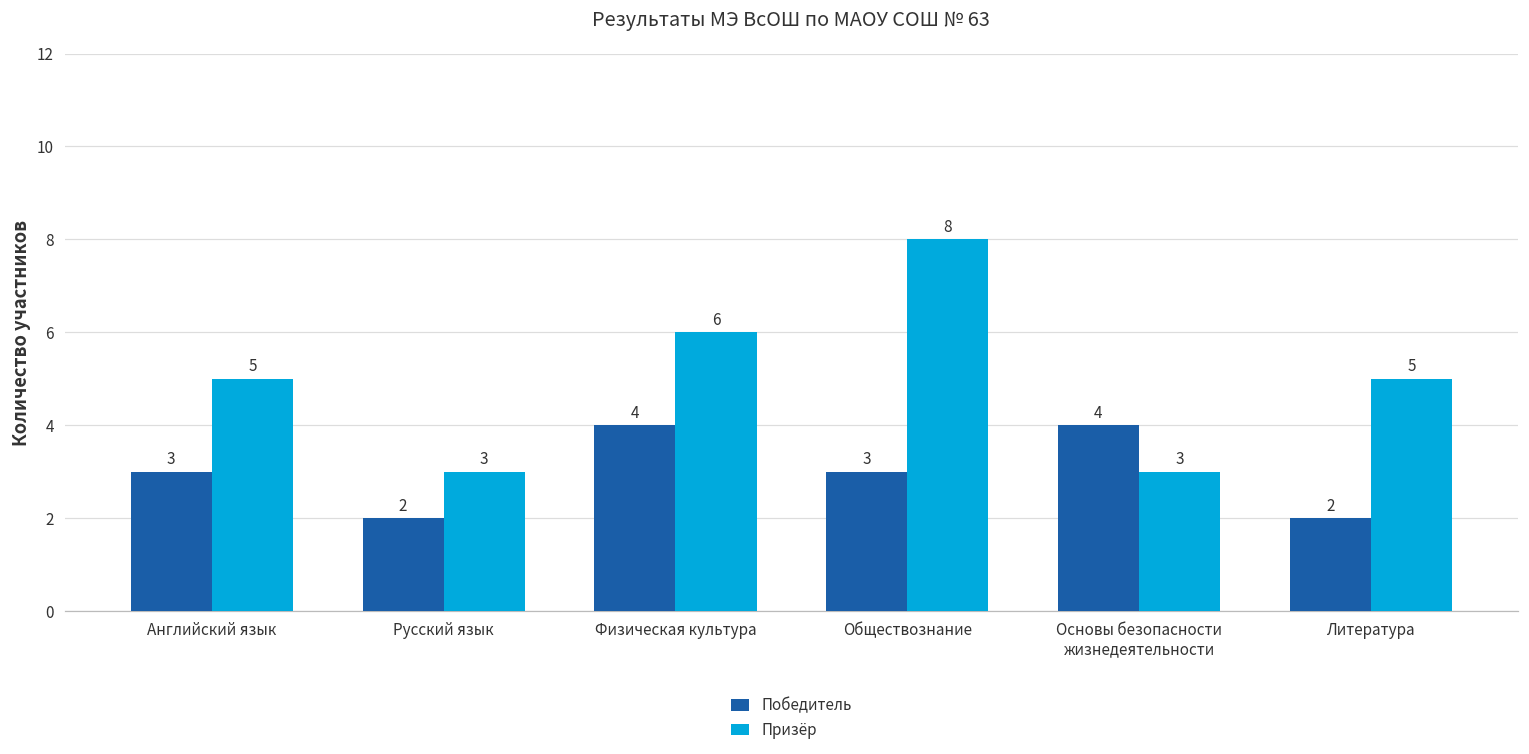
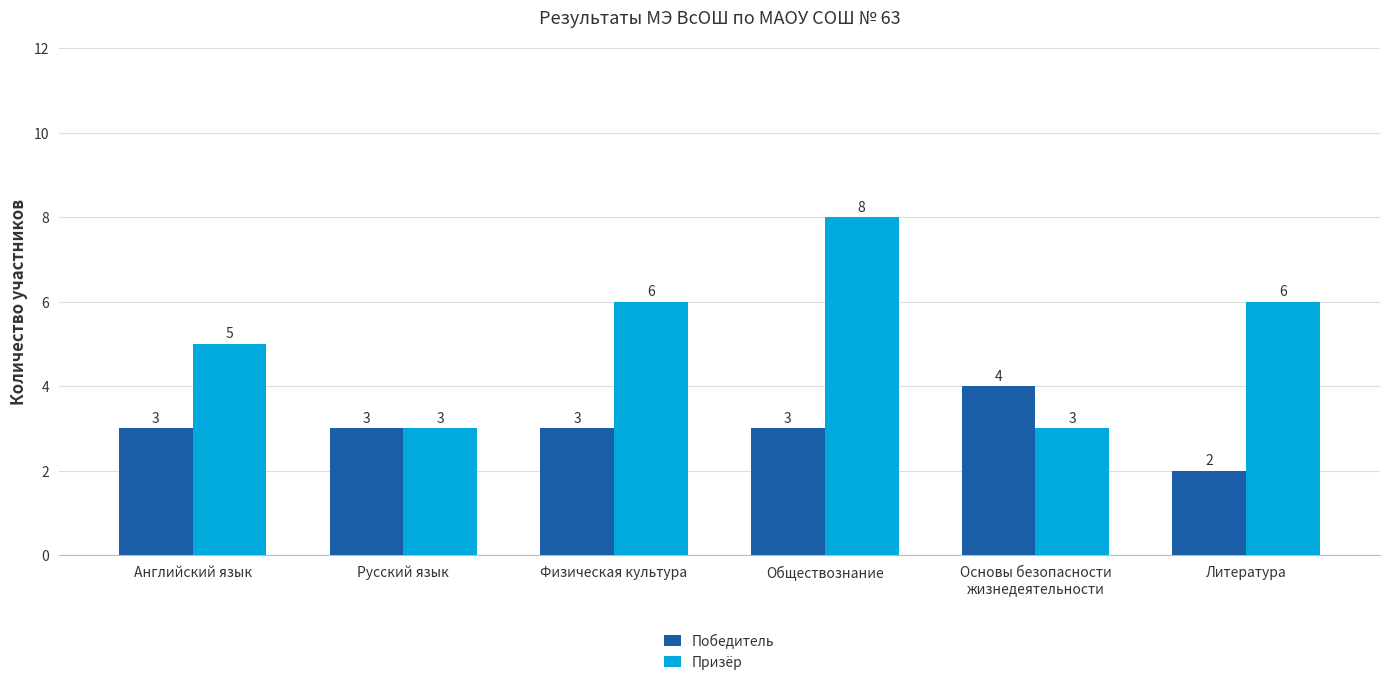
Победитель, Русский язык: 2 -> 3
Победитель, Физическая культура: 4 -> 3
Призёр, Литература: 5 -> 6
